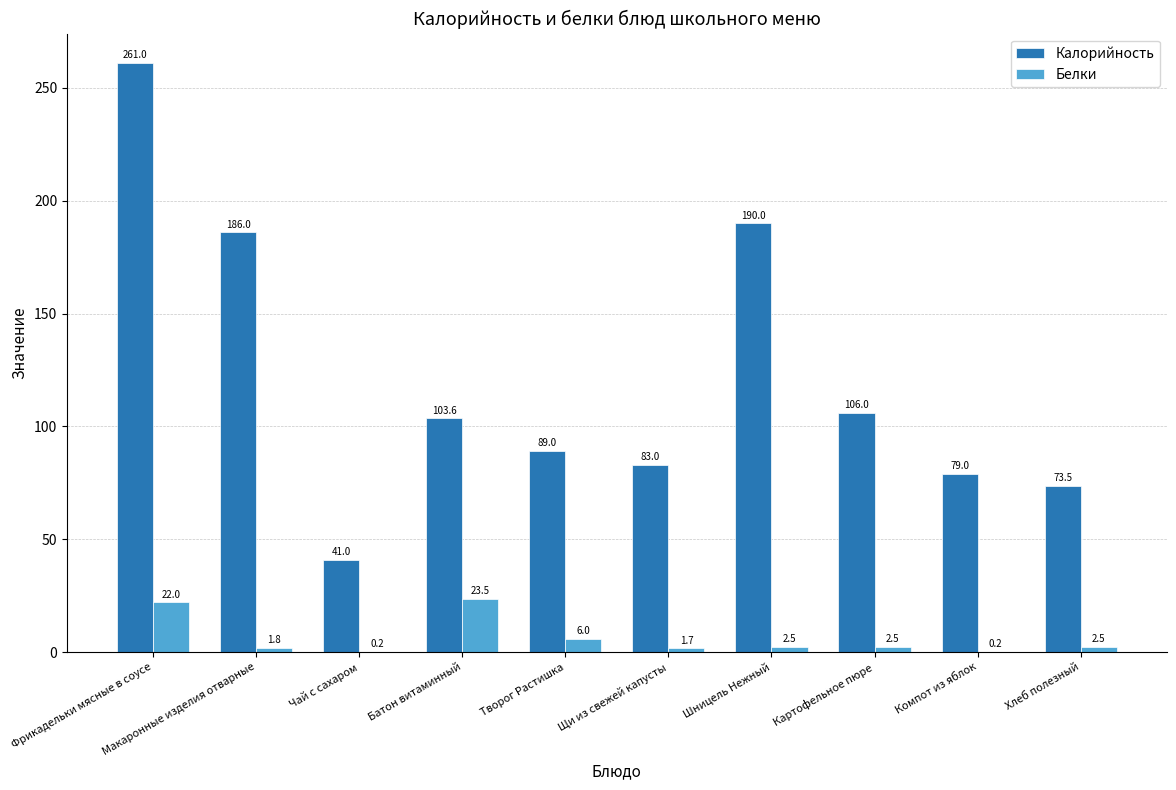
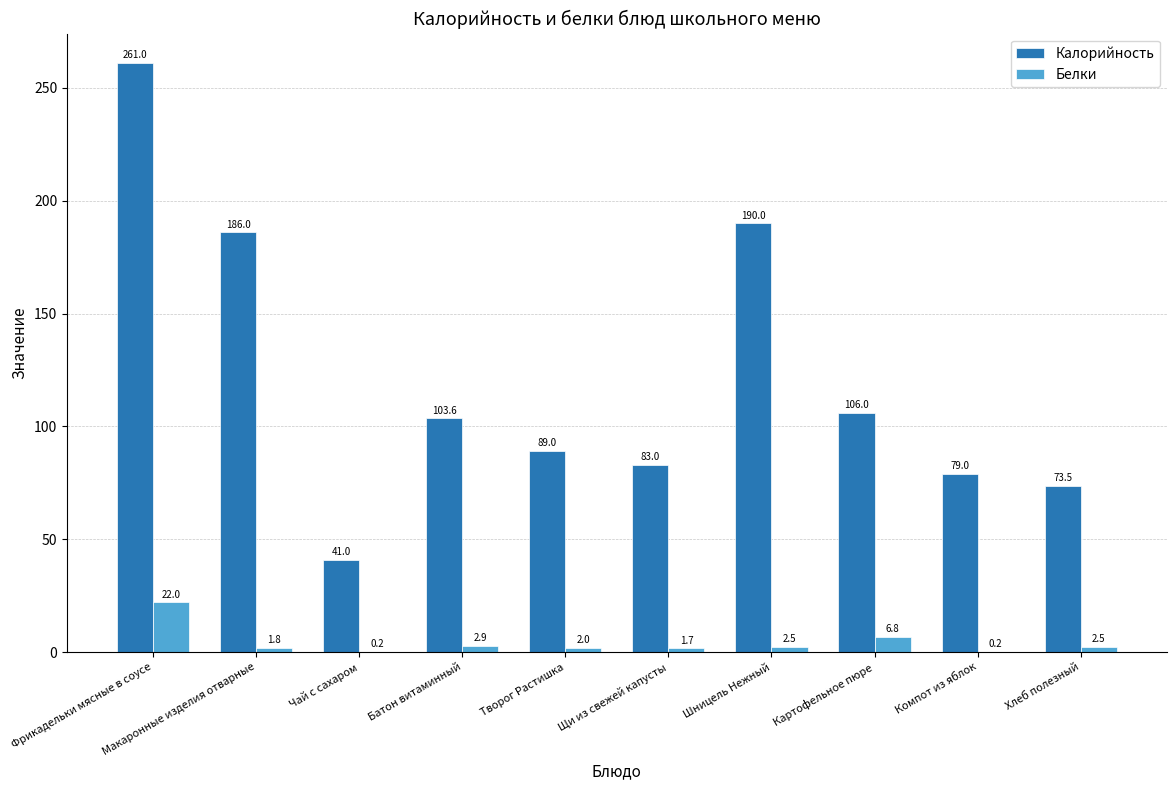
Белки, Батон витаминный: 23.5 -> 2.9
Белки, Творог Растишка: 6.0 -> 2.0
Белки, Картофельное пюре: 2.5 -> 6.8
